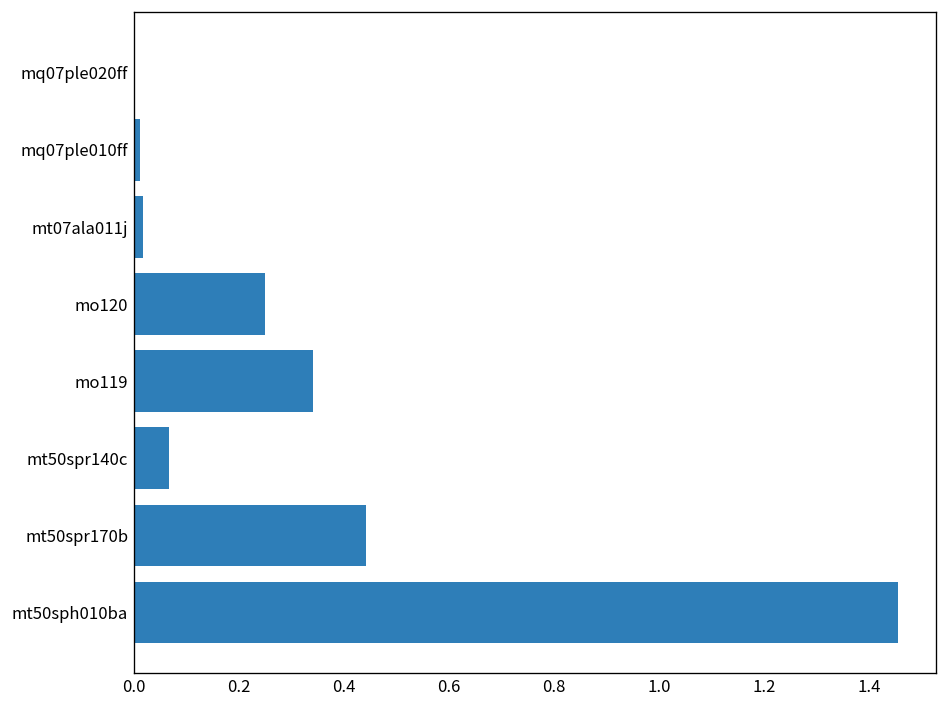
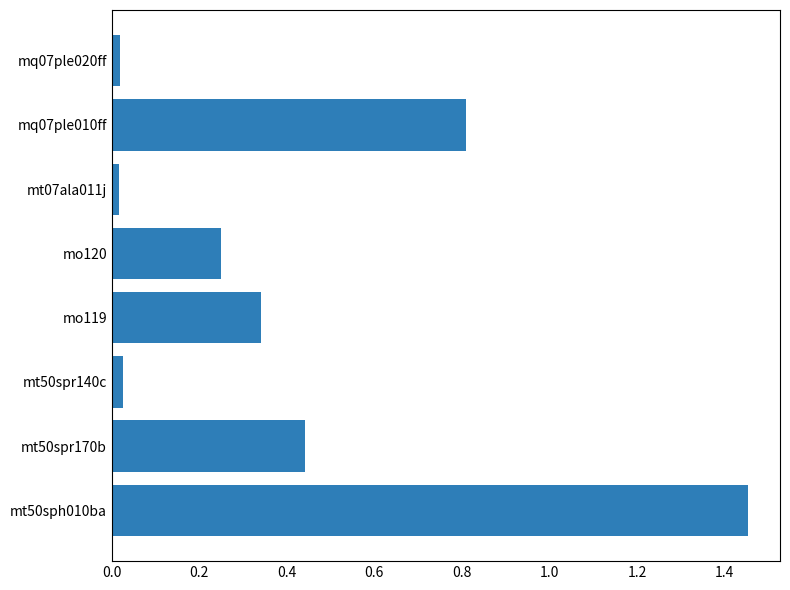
mq07ple020ff: 0.00 -> 0.02
mq07ple010ff: 0.01 -> 0.81
mt50spr140c: 0.07 -> 0.03
